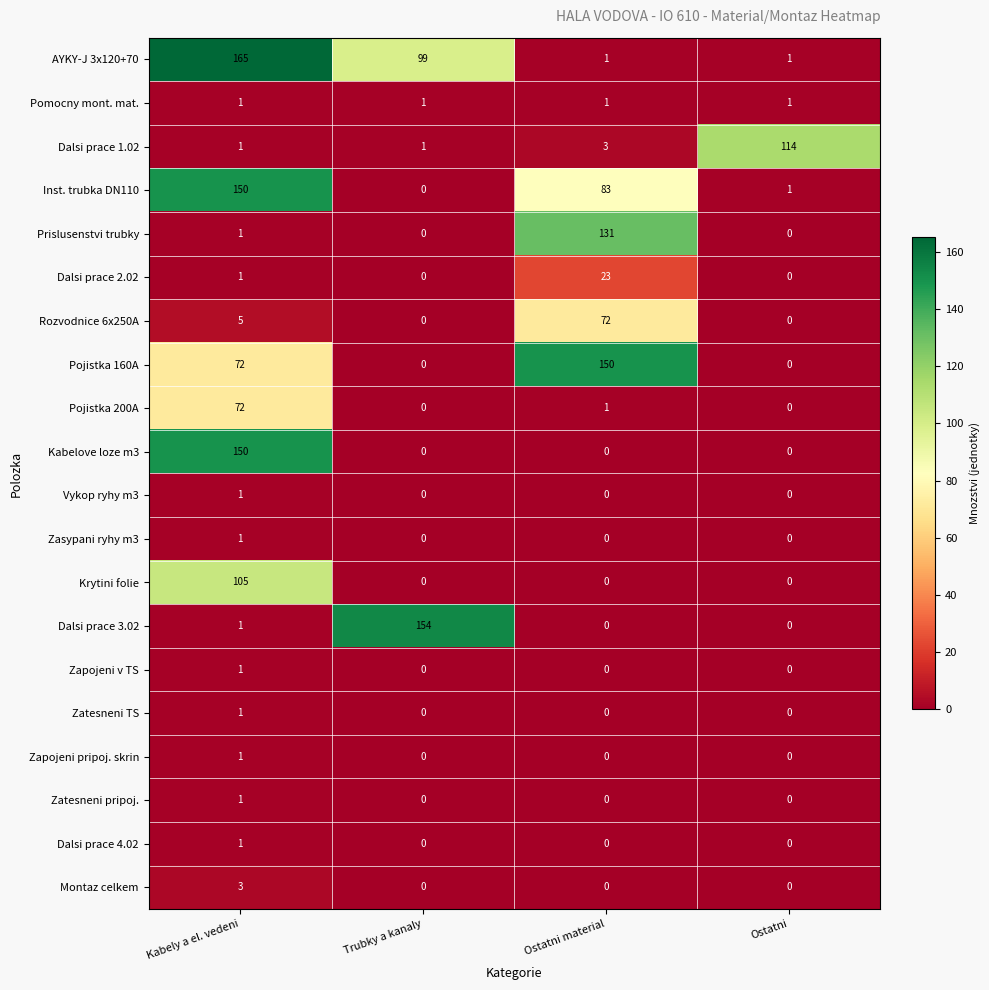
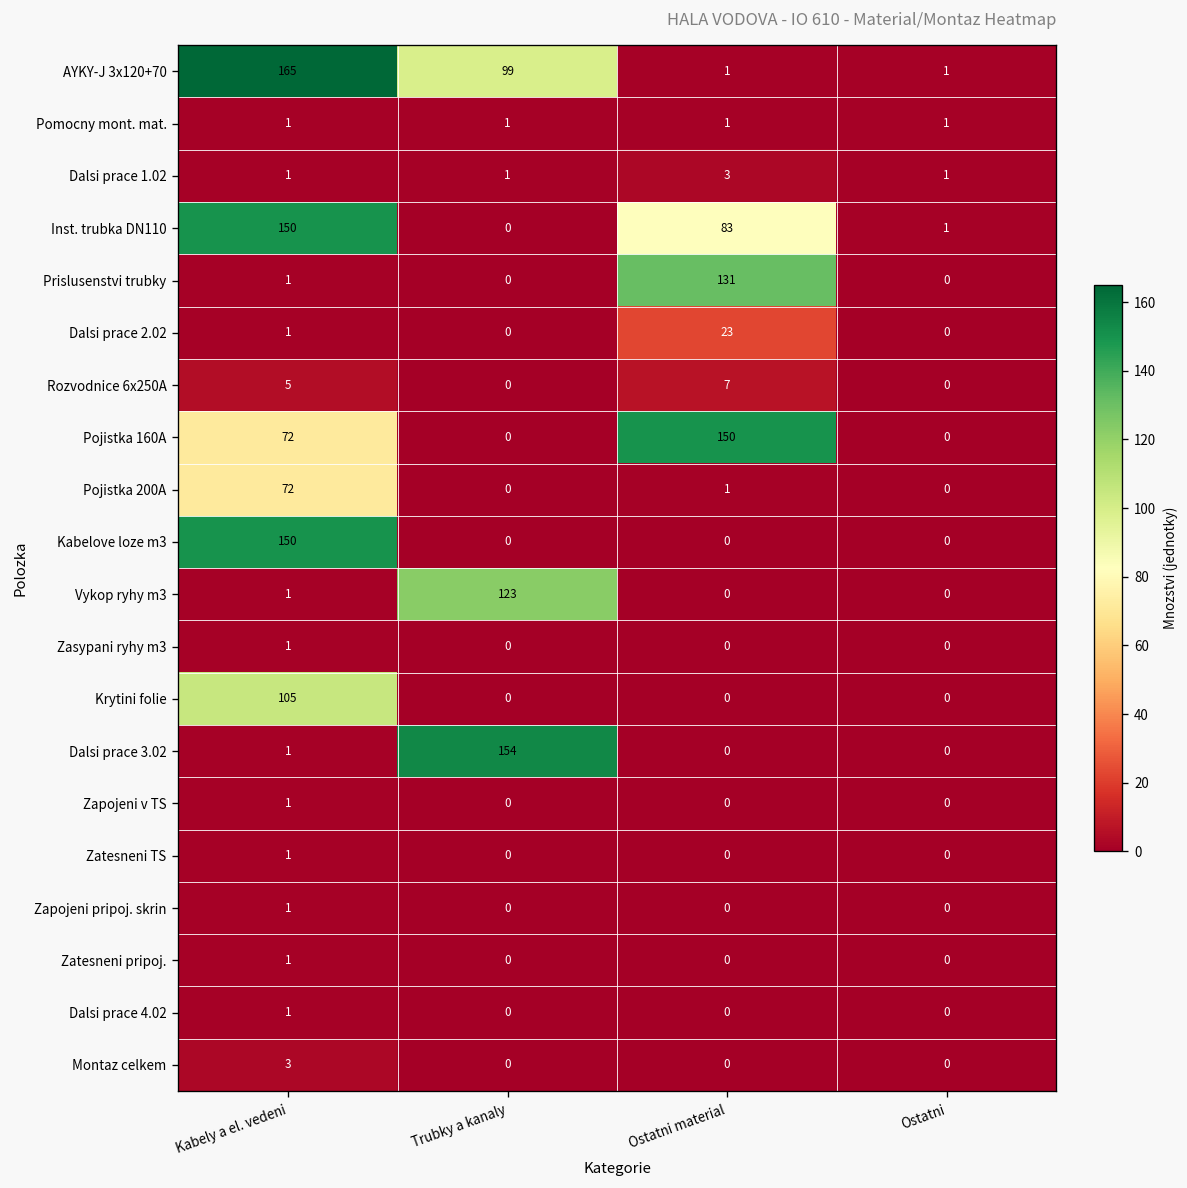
Dalsi prace 1.02, Ostatni: 114 -> 1
Rozvodnice 6x250A, Ostatni material: 72 -> 7
Vykop ryhy m3, Trubky a kanaly: 0 -> 123
